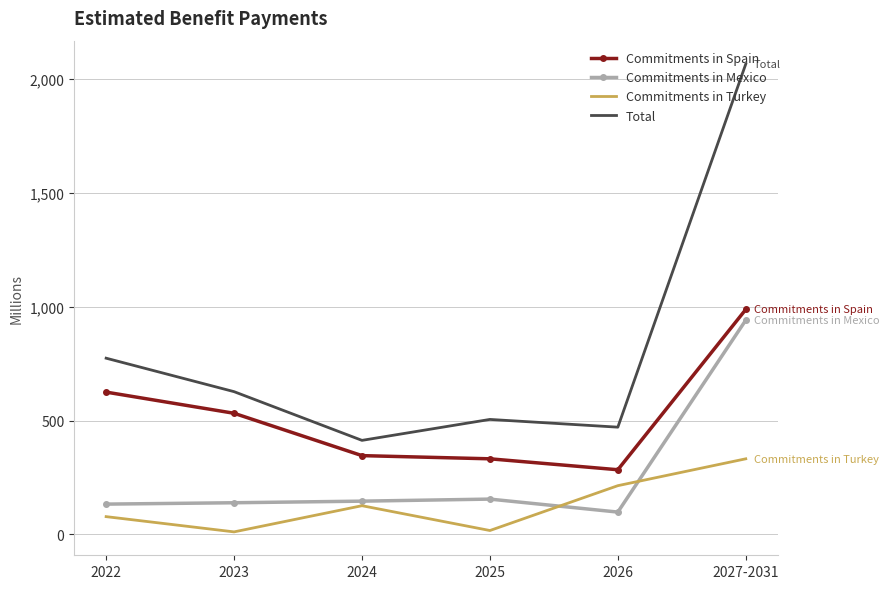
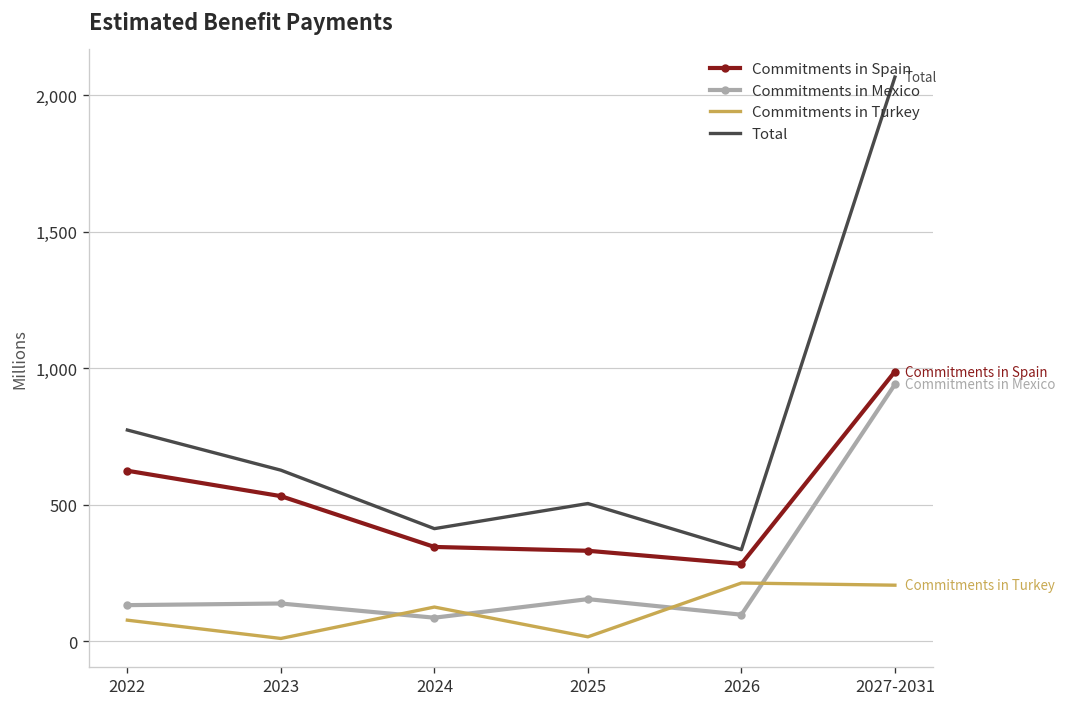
Commitments in Mexico, 2024: 150 -> 90
Total, 2026: 470 -> 340
Commitments in Turkey, 2027-2031: 330 -> 210
